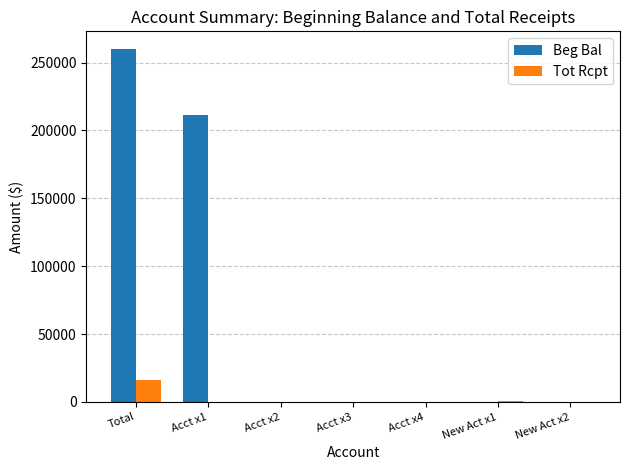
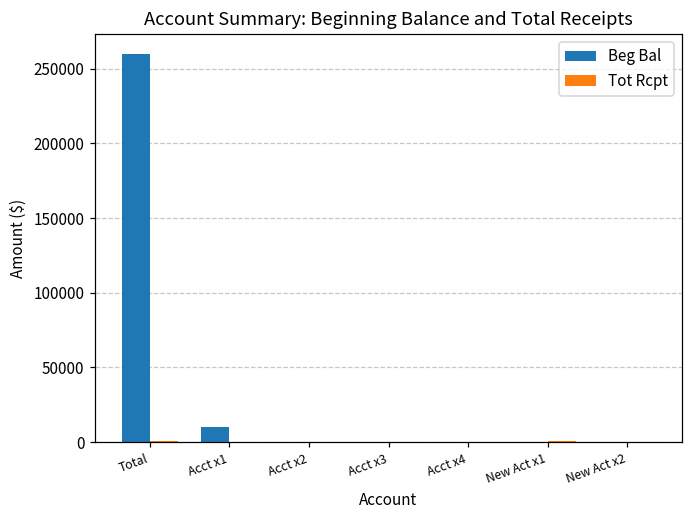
Tot Rcpt, Total: 16000 -> 1000
Beg Bal, Acct x1: 212000 -> 10000
